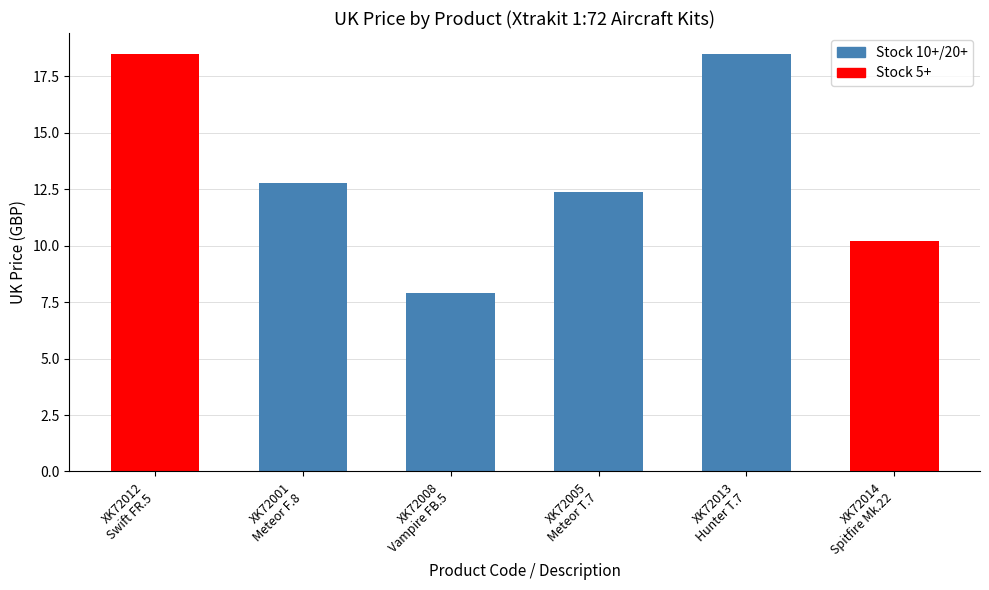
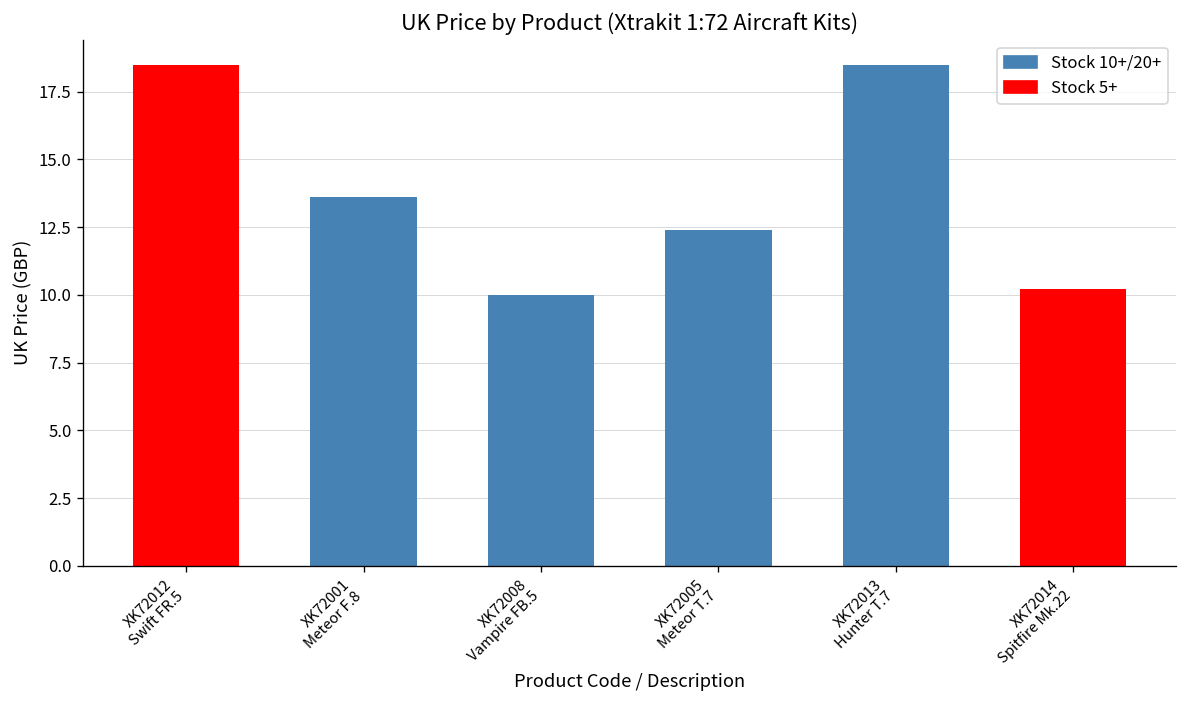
XK72001 Meteor F.8: 12.8 -> 13.6
XK72008 Vampire FB.5: 7.9 -> 10.0
